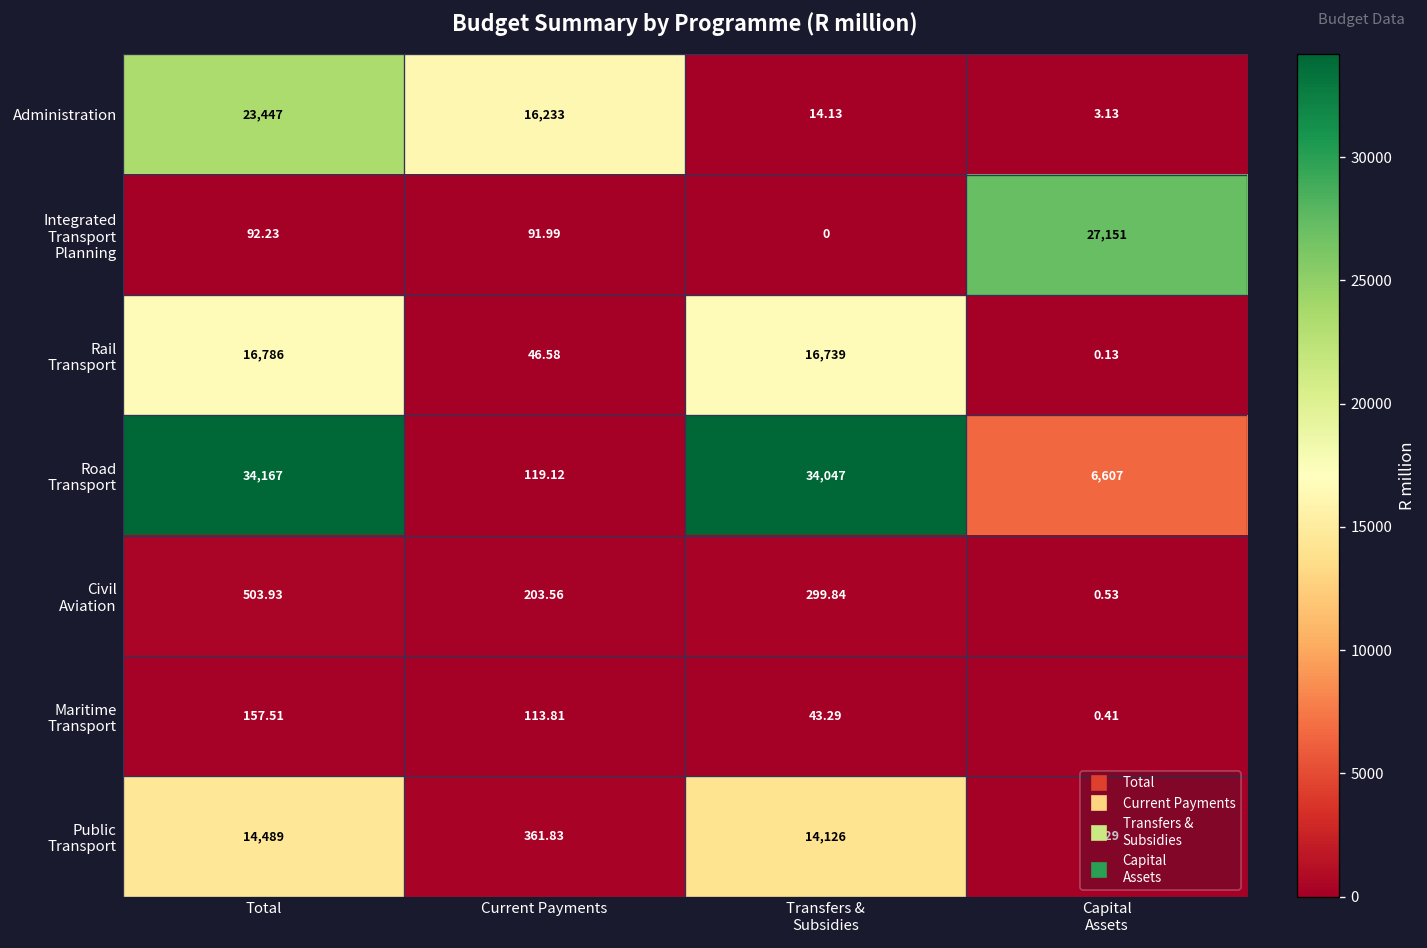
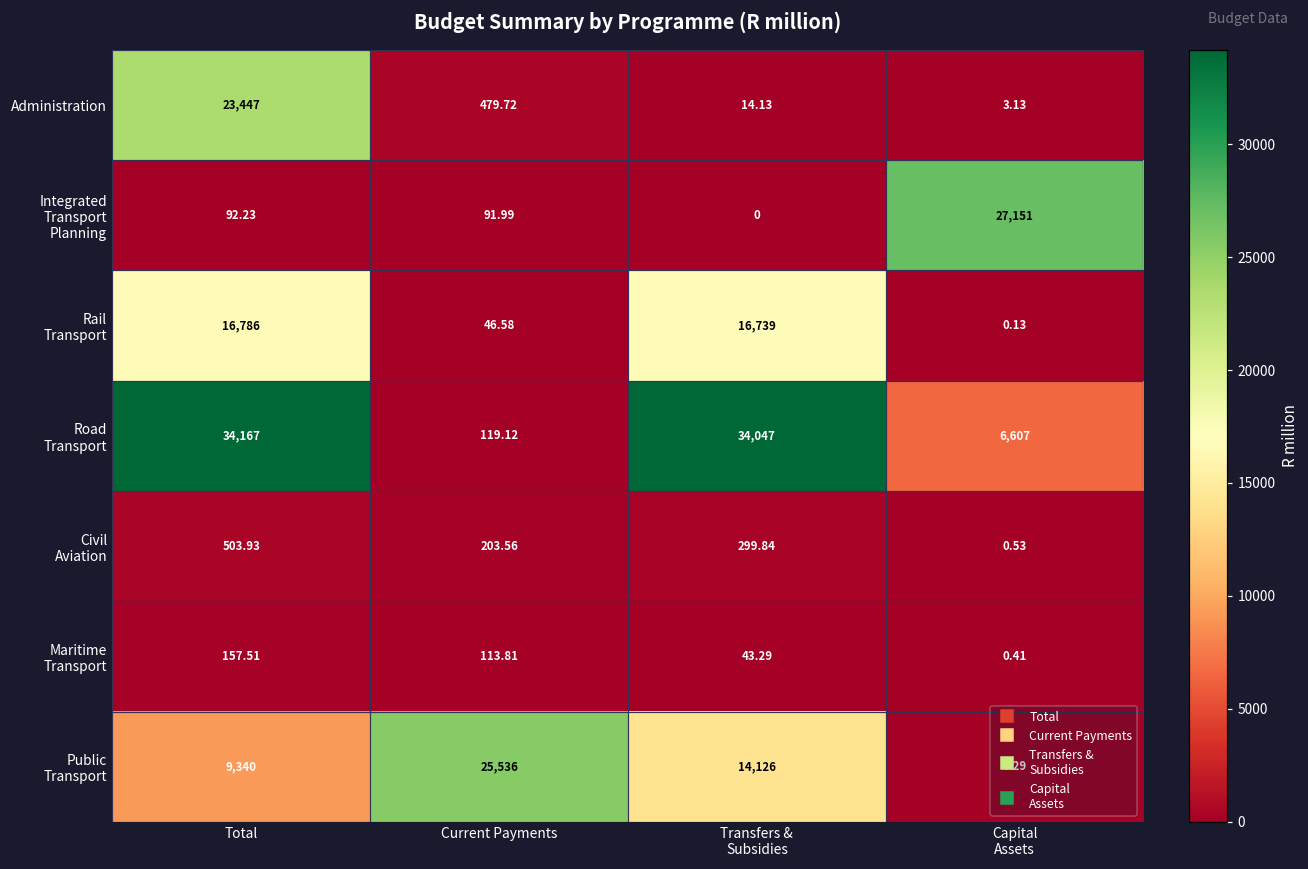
Administration, Current Payments: 16,233 -> 479.72
Public Transport, Total: 14,489 -> 9,340
Public Transport, Current Payments: 361.83 -> 25,536
